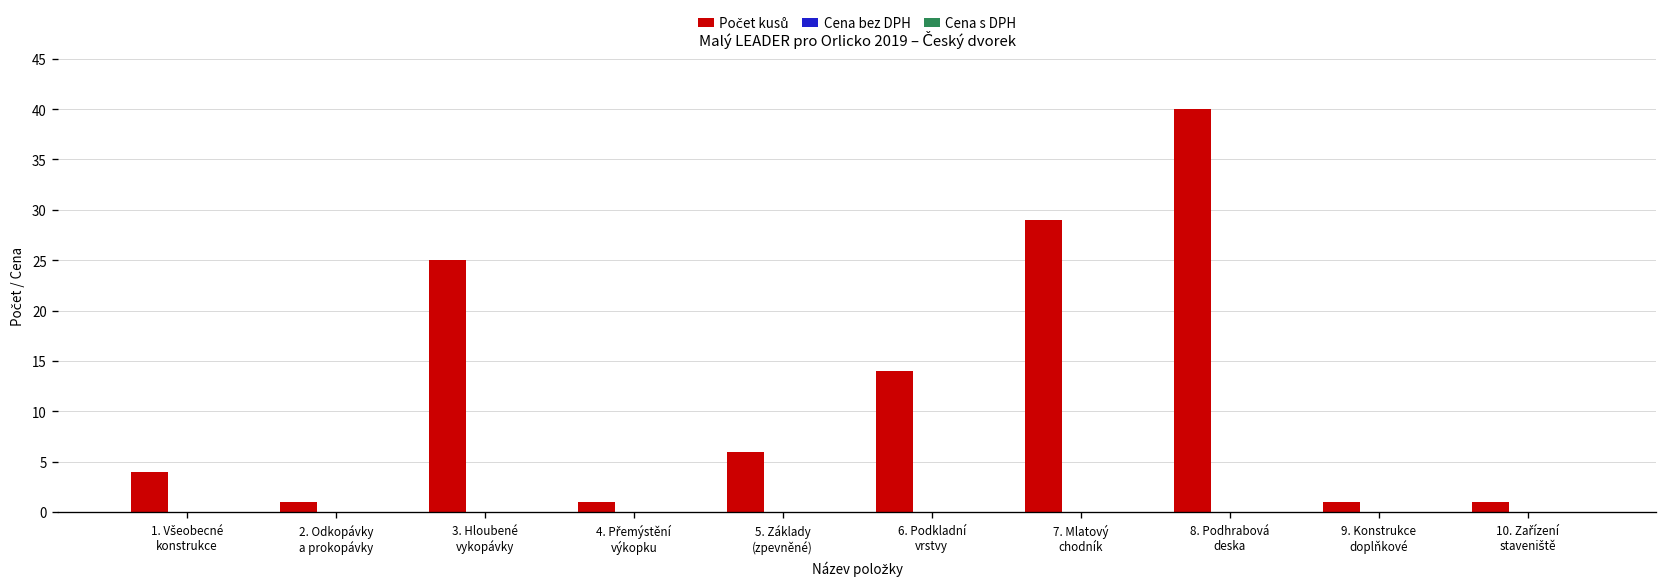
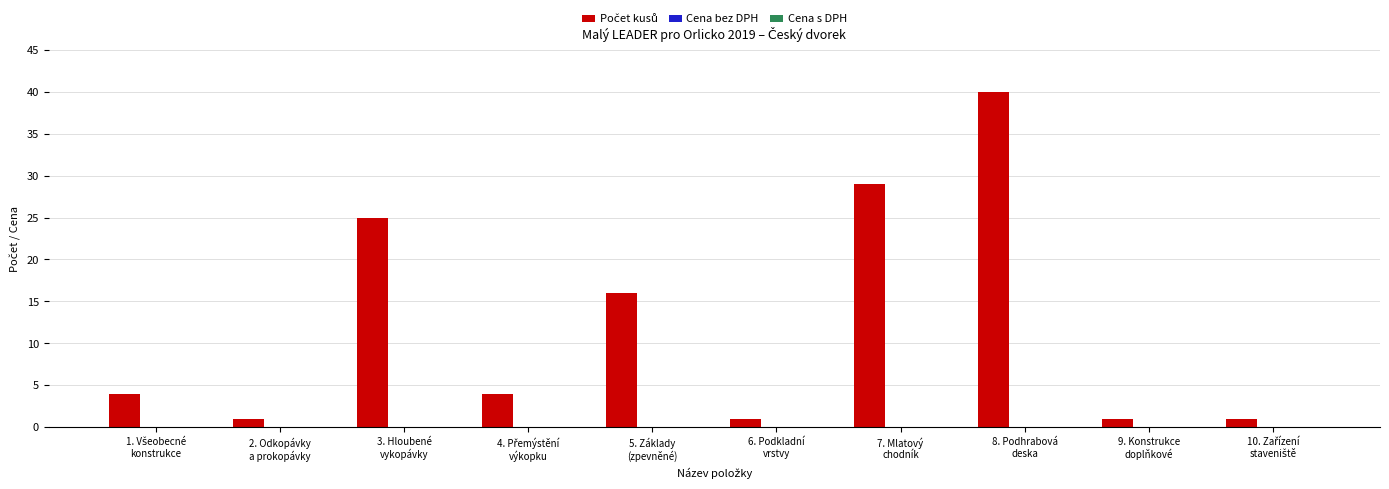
Počet kusů, 4. Přemýstění výkopku: 1 -> 4
Počet kusů, 5. Základy (zpevněné): 6 -> 16
Počet kusů, 6. Podkladní vrstvy: 14 -> 1
